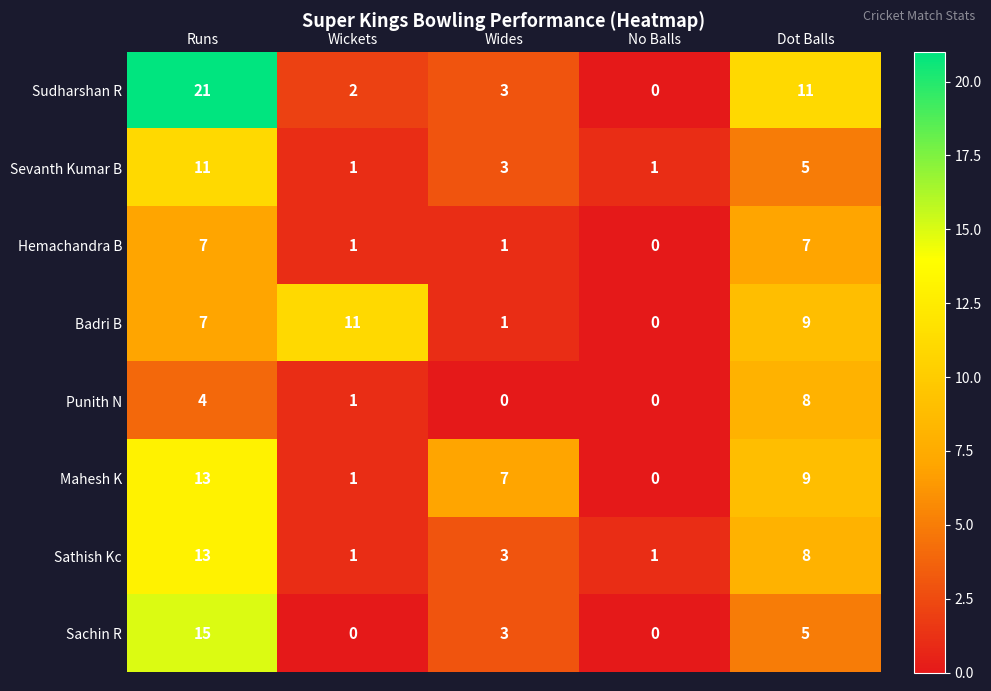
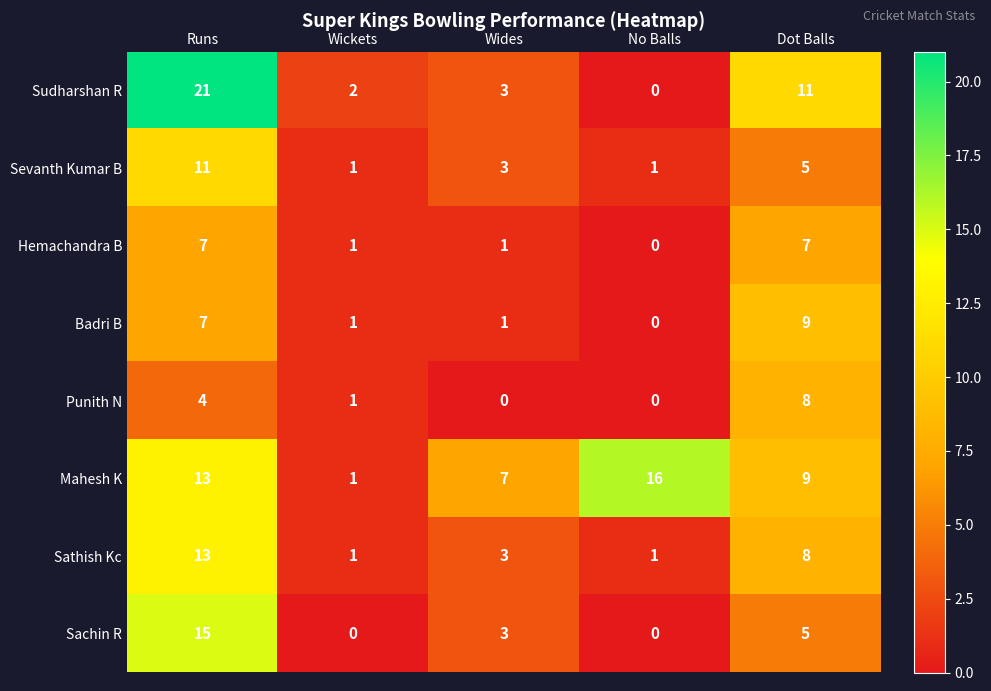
Badri B, Wickets: 11 -> 1
Mahesh K, No Balls: 0 -> 16
